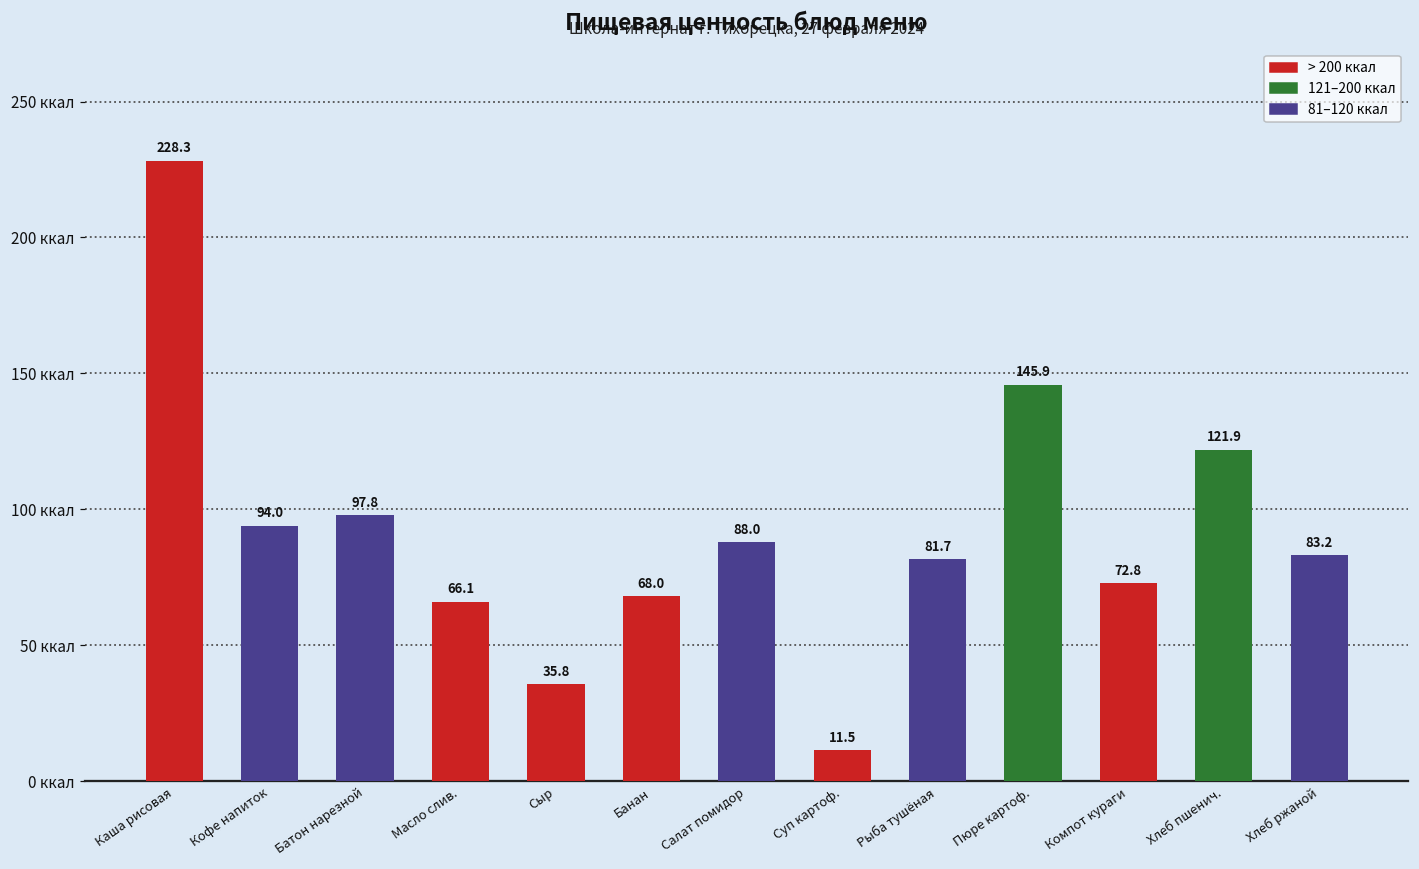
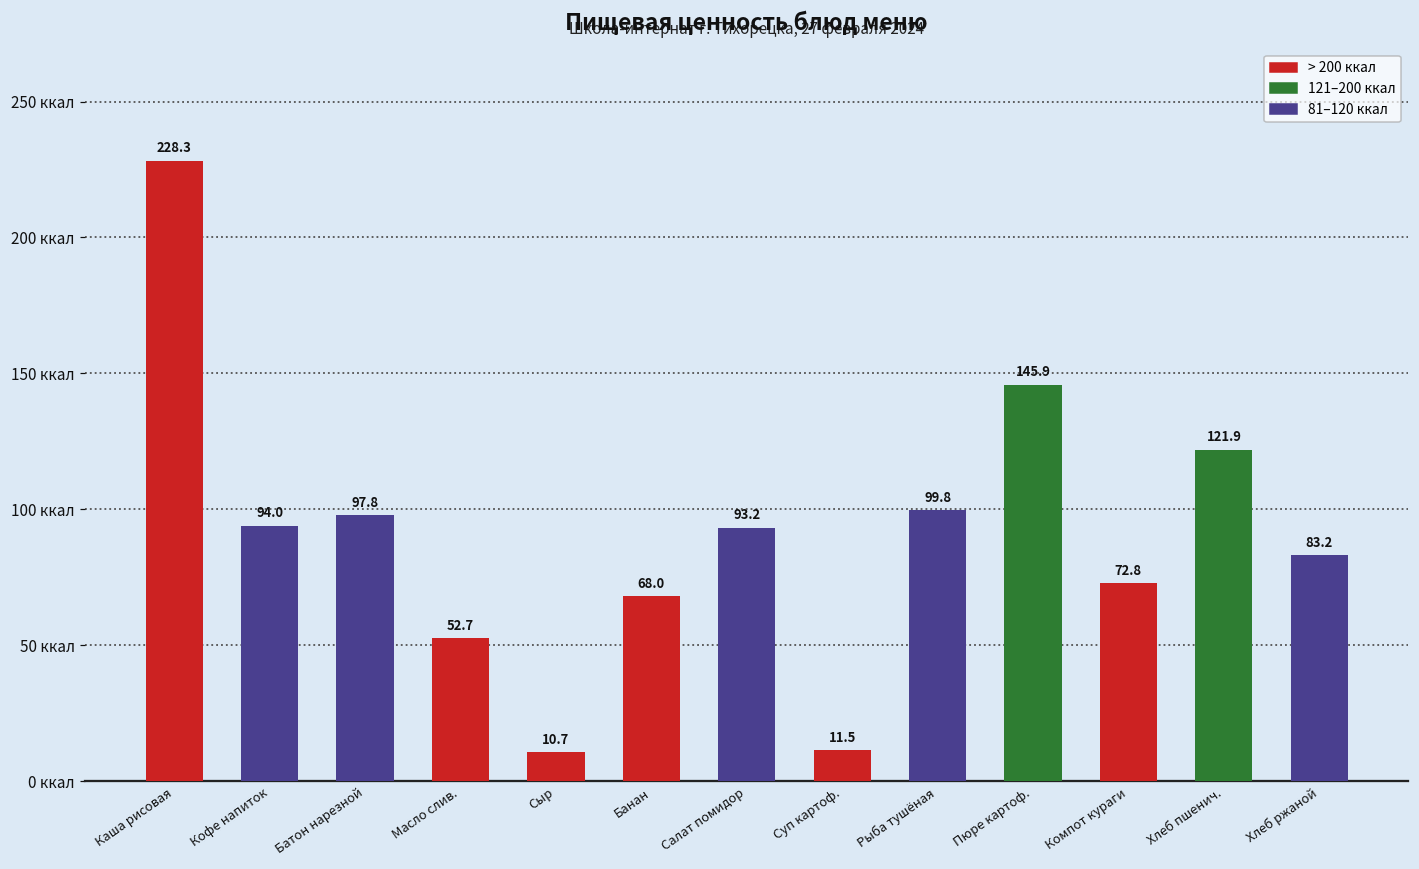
Масло слив.: 66.1 -> 52.7
Сыр: 35.8 -> 10.7
Салат помидор: 88.0 -> 93.2
Рыба тушёная: 81.7 -> 99.8
